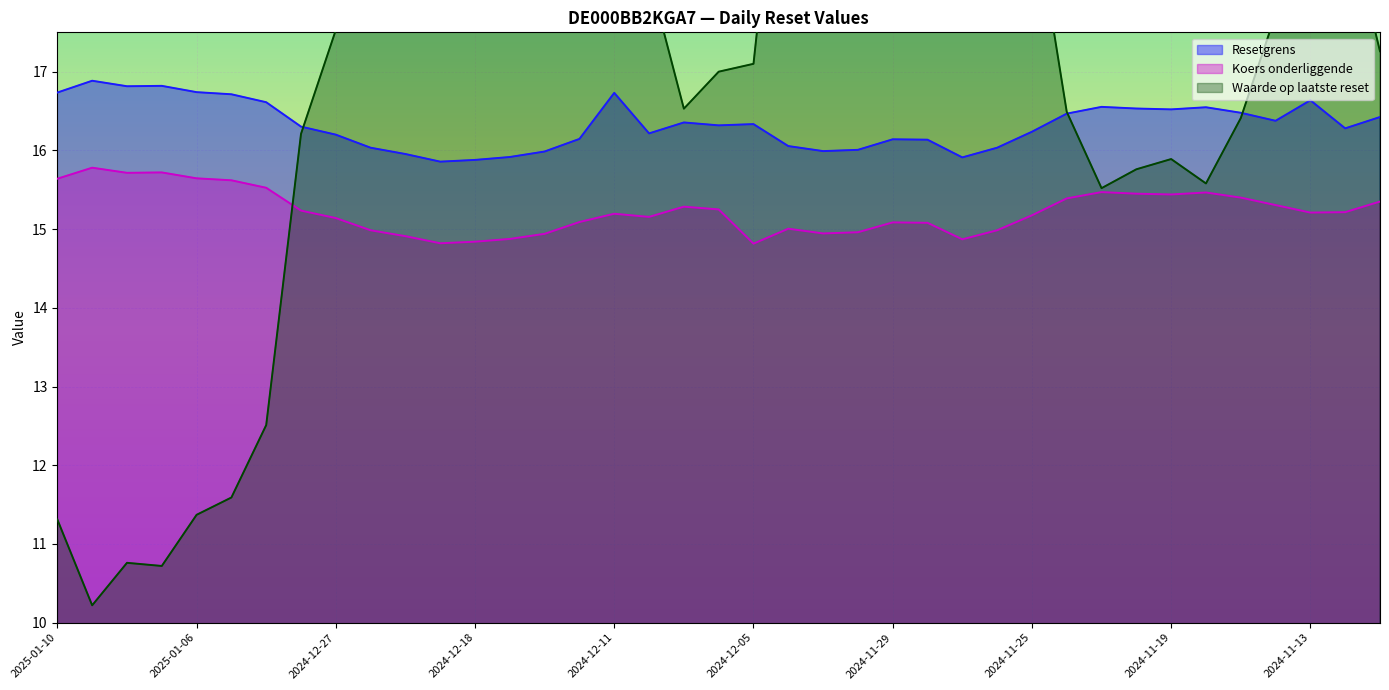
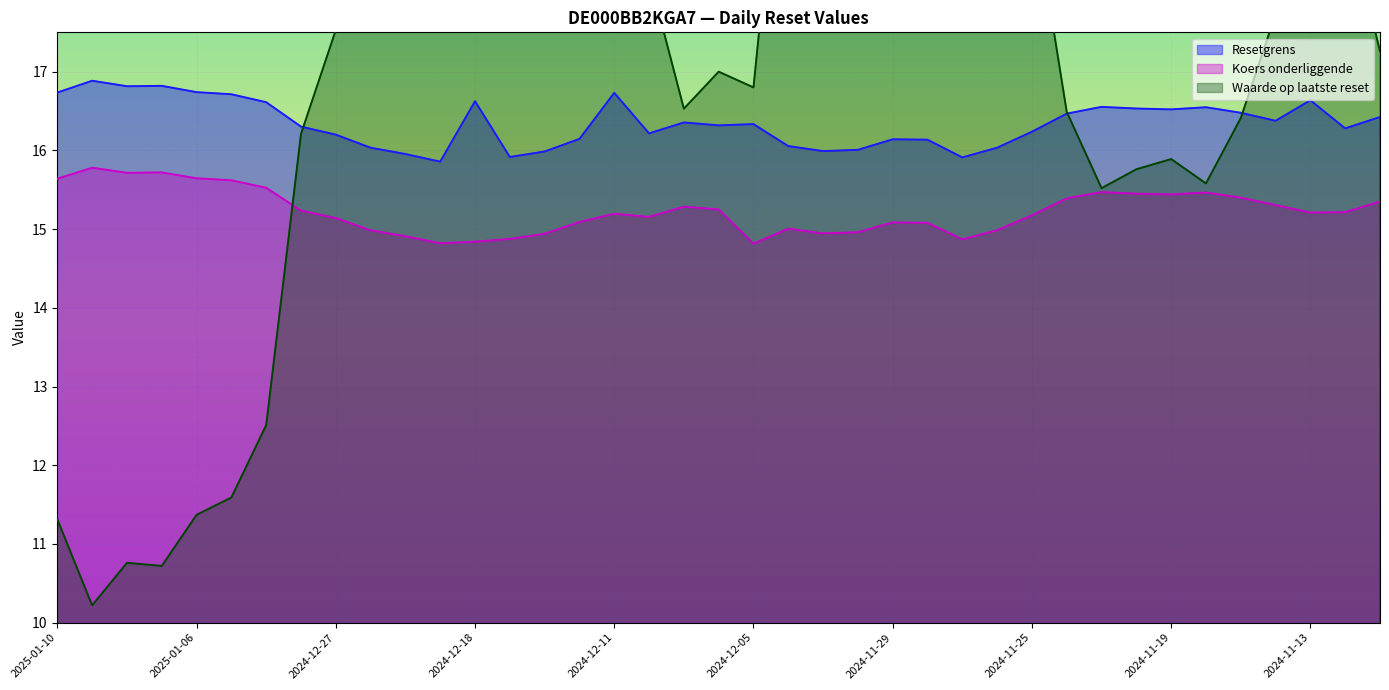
Resetgrens, 2024-12-18: 15.9 -> 16.6
Waarde op laatste reset, 2024-12-05: 17.1 -> 16.8
